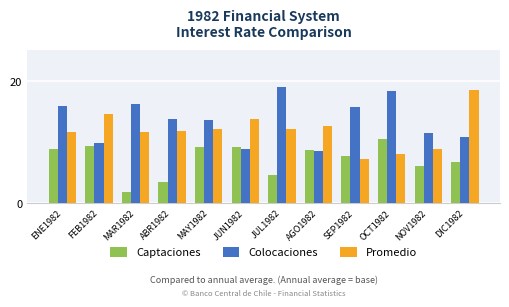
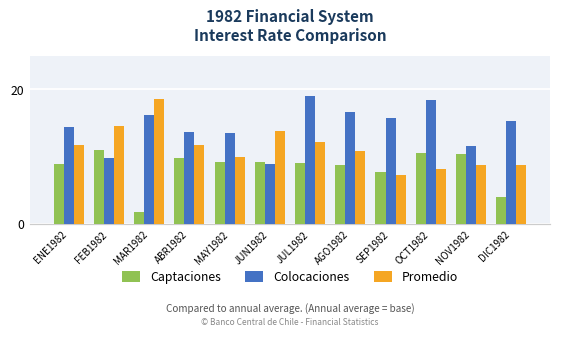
Colocaciones, ENE1982: 16 -> 14
Captaciones, FEB1982: 9 -> 11
Promedio, MAR1982: 12 -> 19
Captaciones, ABR1982: 4 -> 10
Promedio, MAY1982: 12 -> 10
Captaciones, JUL1982: 5 -> 9
Colocaciones, AGO1982: 9 -> 17
Promedio, AGO1982: 13 -> 11
Captaciones, NOV1982: 6 -> 10
Captaciones, DIC1982: 7 -> 4
Colocaciones, DIC1982: 11 -> 15
Promedio, DIC1982: 19 -> 9
